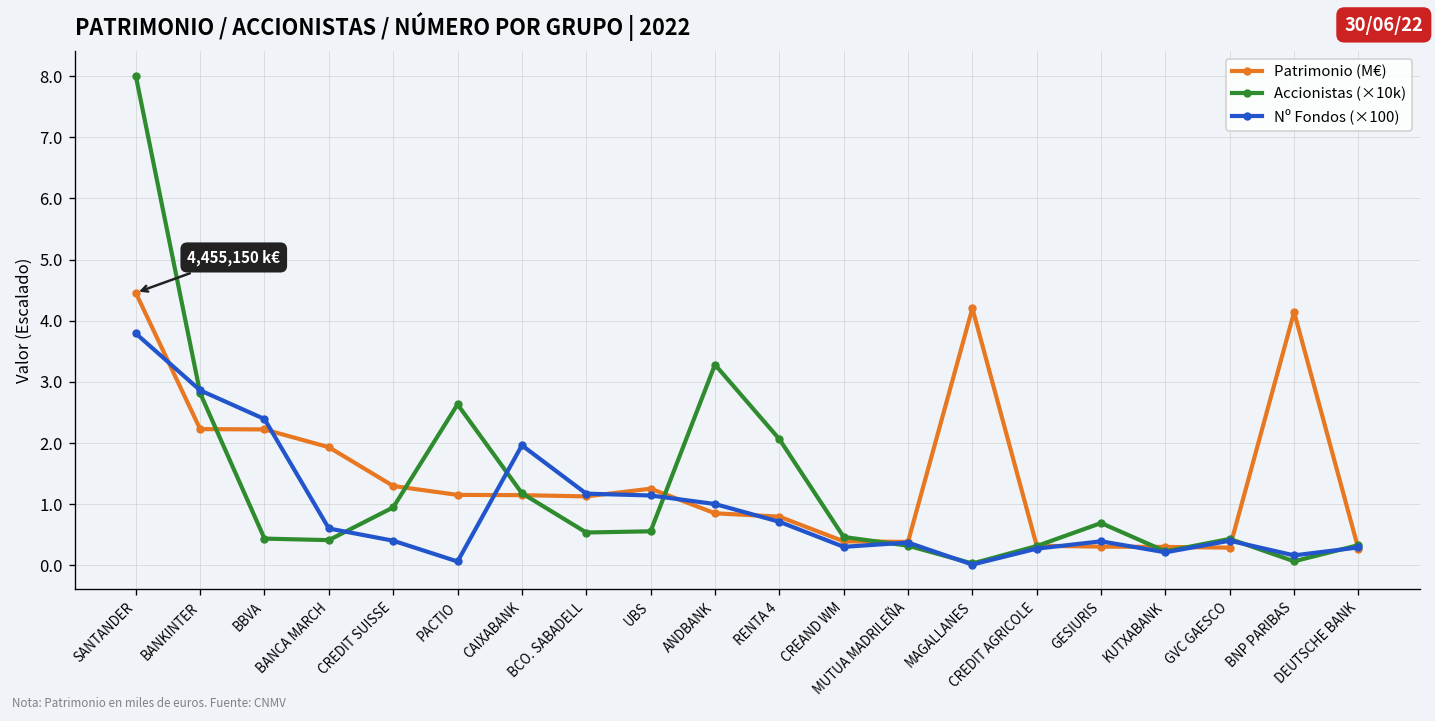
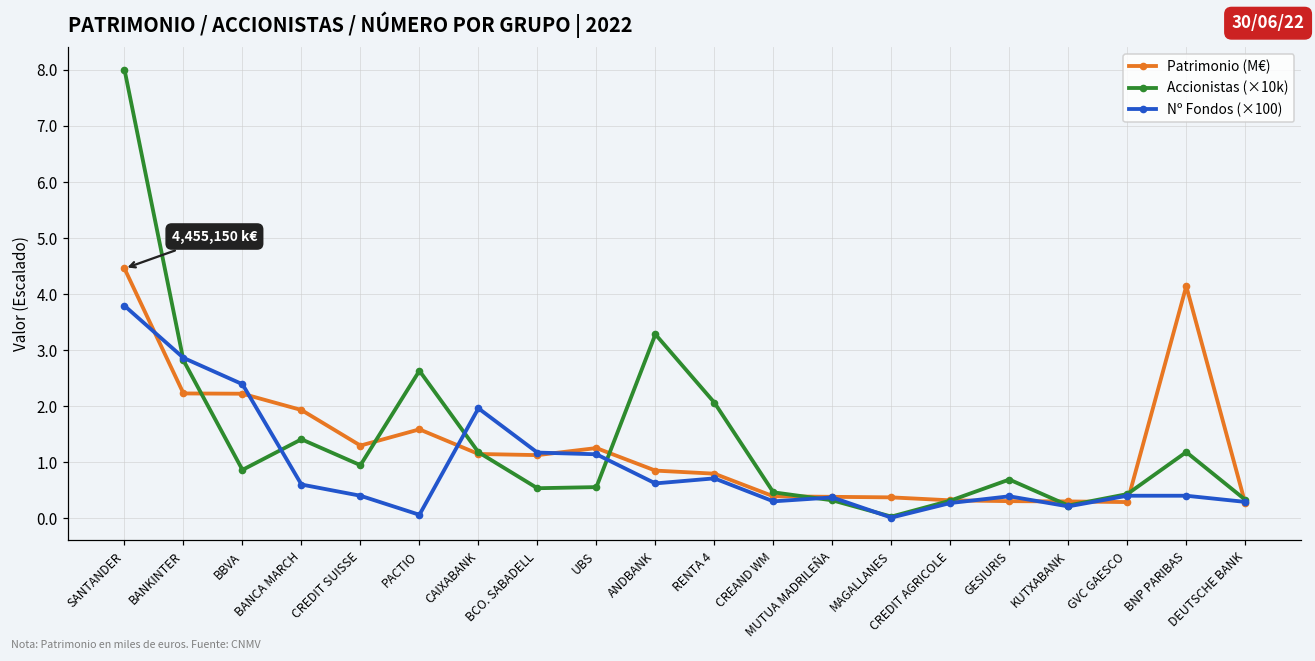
Accionistas (×10k), BBVA: 0.4 -> 0.9
Accionistas (×10k), BANCA MARCH: 0.4 -> 1.4
Patrimonio (M€), PACTIO: 1.1 -> 1.6
Nº Fondos (×100), ANDBANK: 1.0 -> 0.6
Patrimonio (M€), MAGALLANES: 4.2 -> 0.4
Accionistas (×10k), BNP PARIBAS: 0.1 -> 1.2
Nº Fondos (×100), BNP PARIBAS: 0.2 -> 0.4
